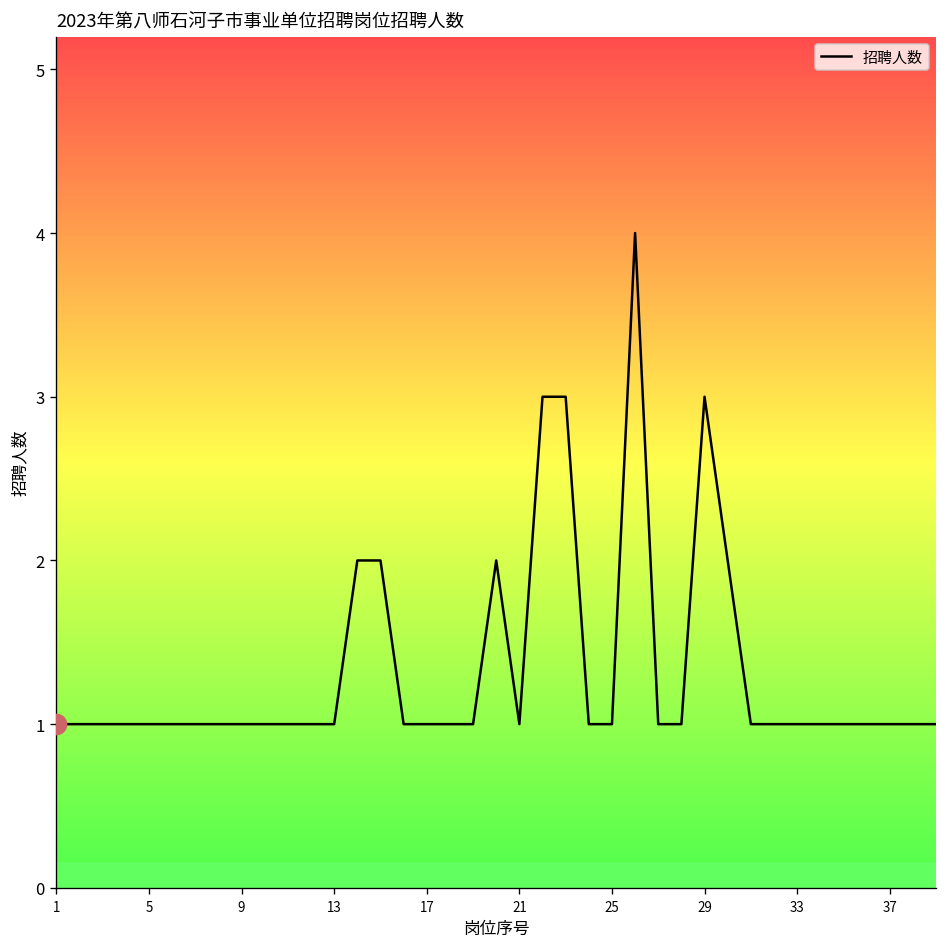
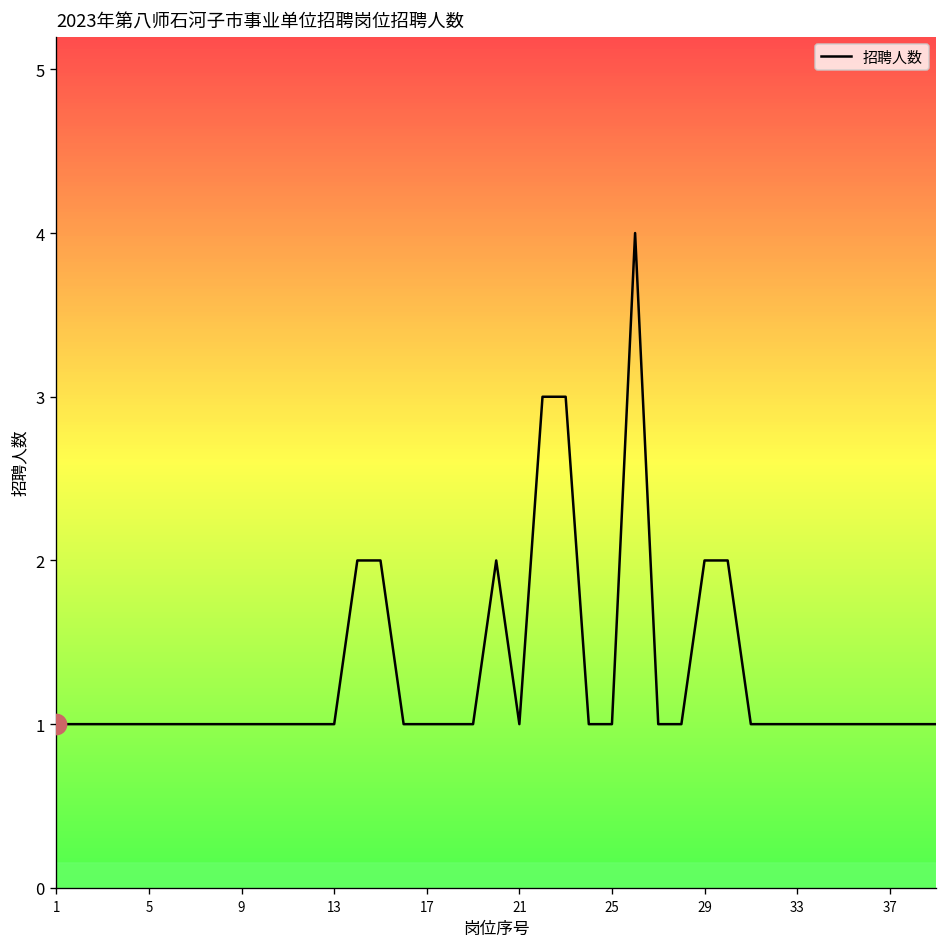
招聘人数, 29: 3 -> 2
